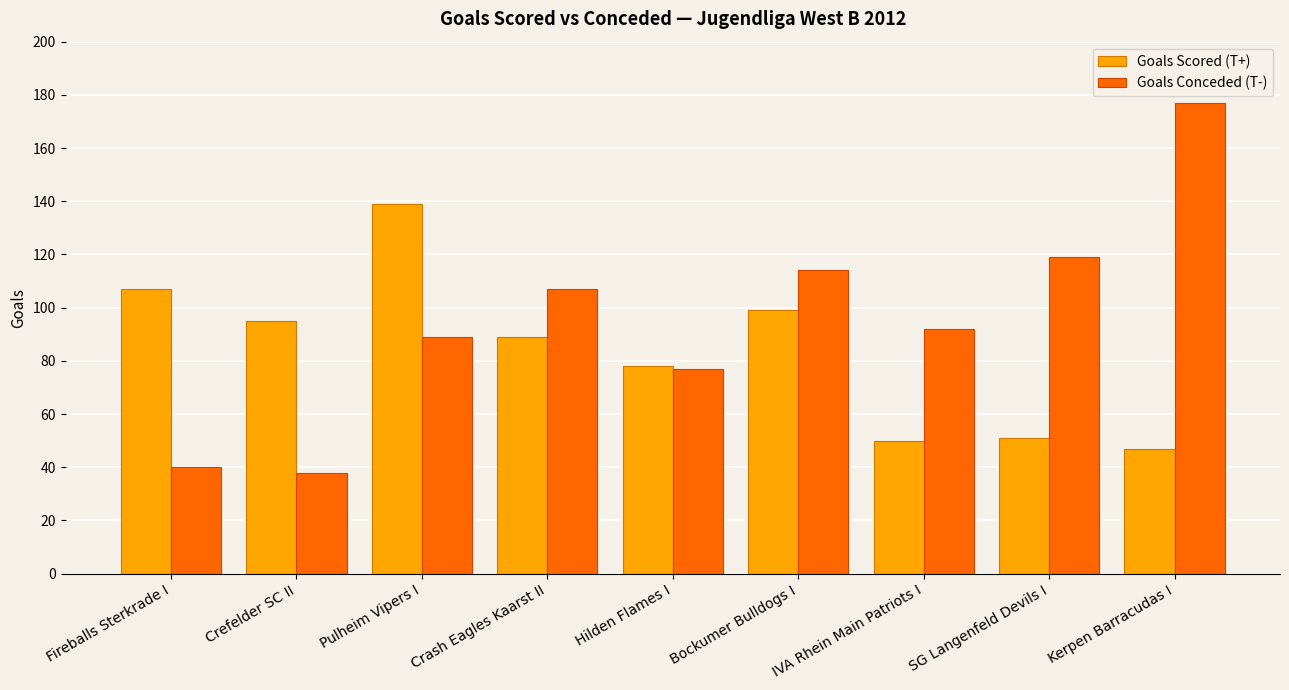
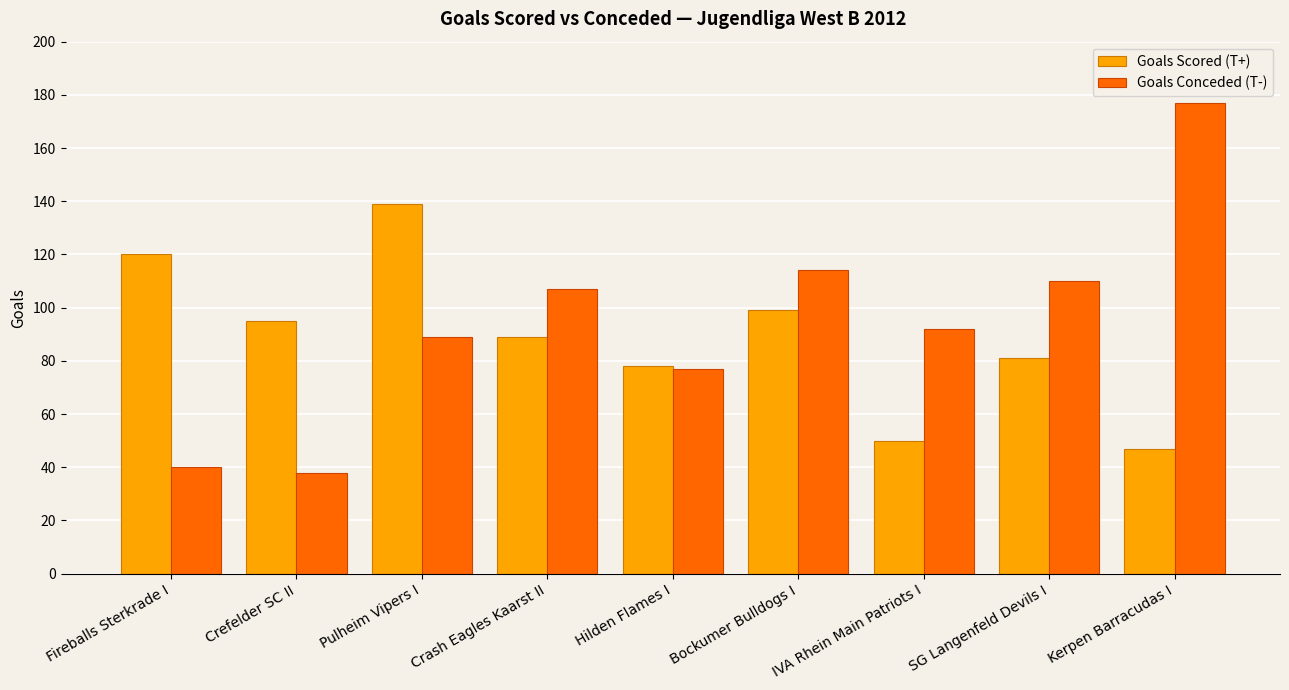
Goals Scored (T+), Fireballs Sterkrade I: 107 -> 120
Goals Scored (T+), SG Langenfeld Devils I: 51 -> 81
Goals Conceded (T-), SG Langenfeld Devils I: 119 -> 110
